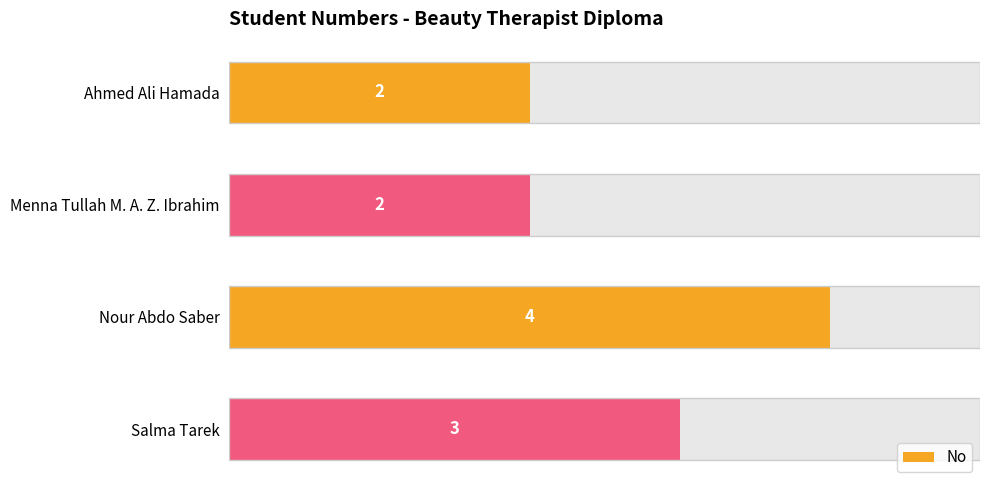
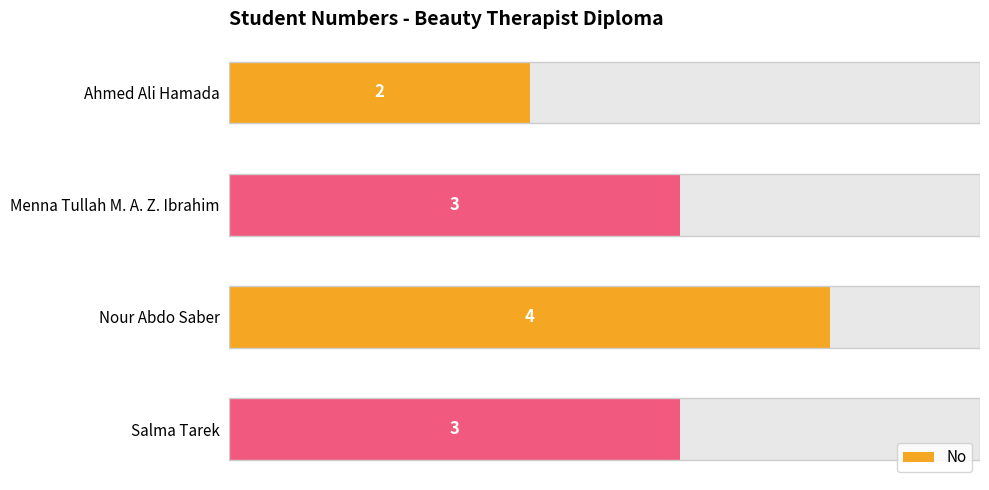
No, Menna Tullah M. A. Z. Ibrahim: 2 -> 3
